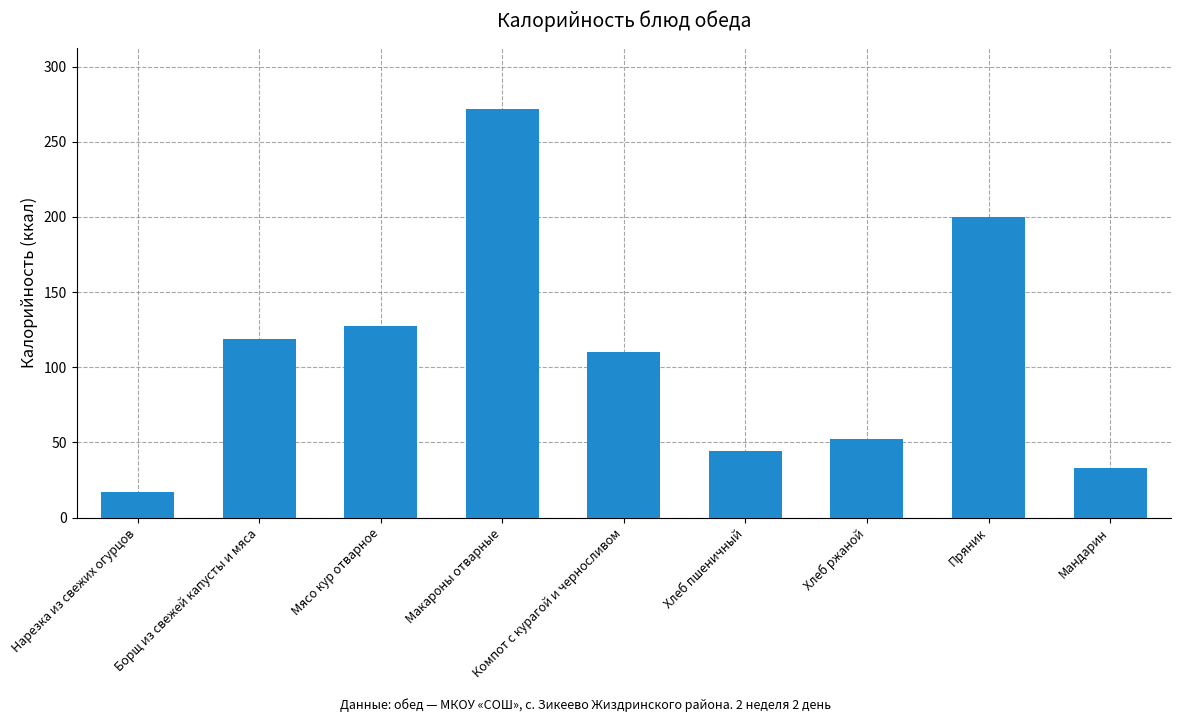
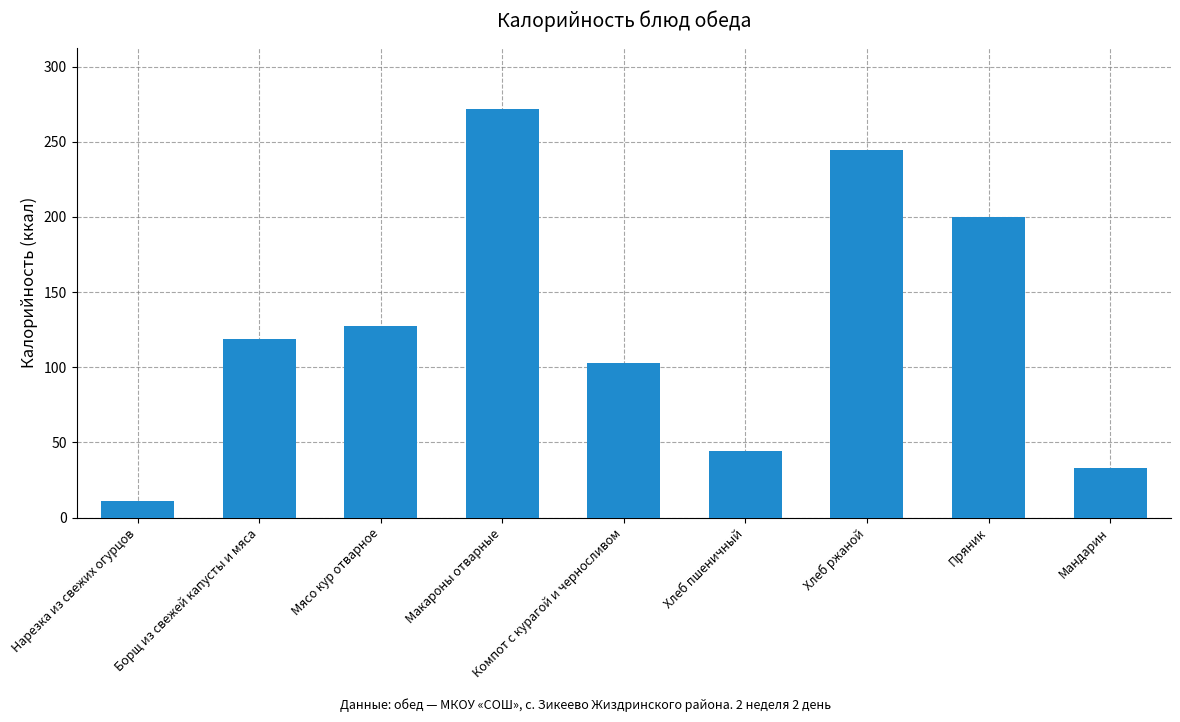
Нарезка из свежих огурцов: 17 -> 11
Компот с курагой и черносливом: 110 -> 103
Хлеб ржаной: 53 -> 245
